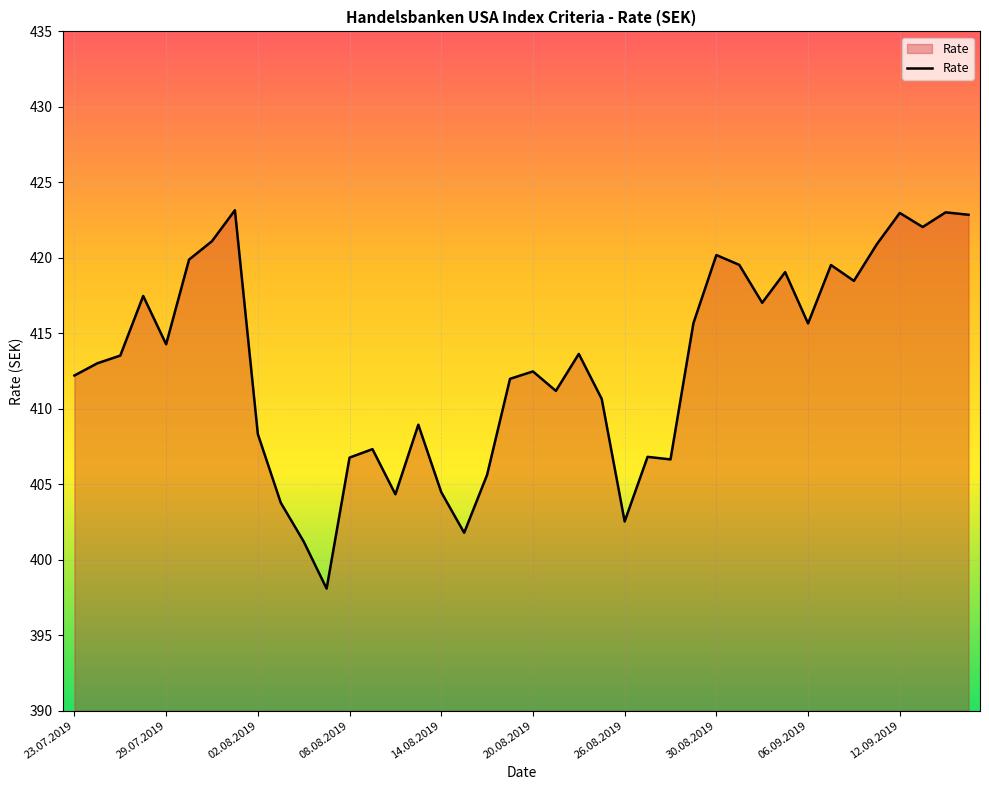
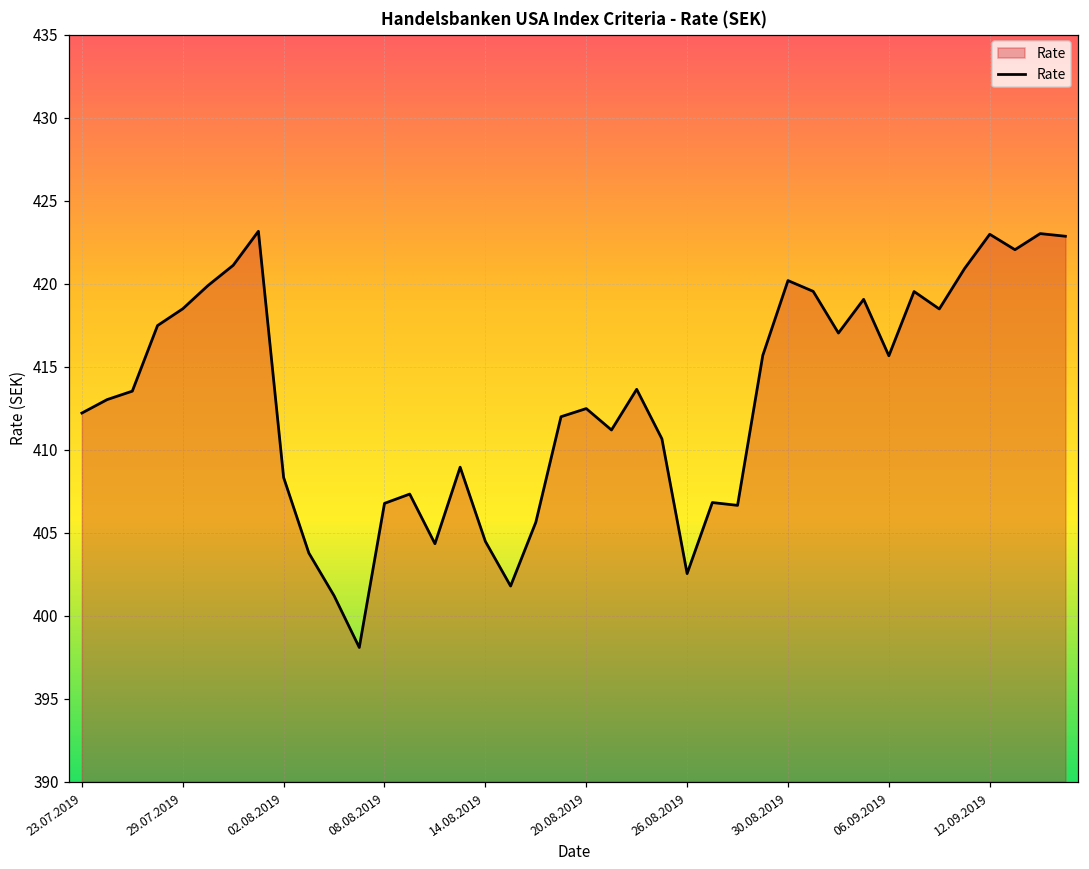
29.07.2019: 414.3 -> 418.5
